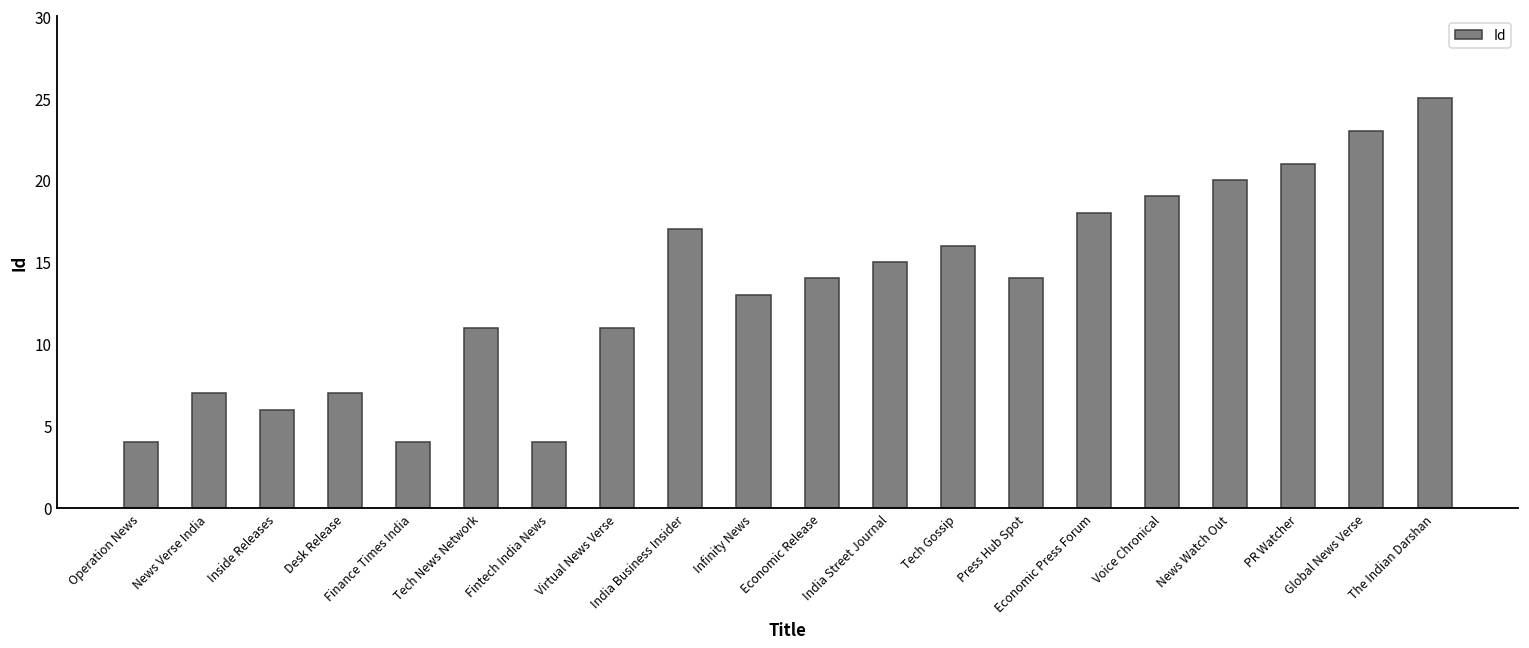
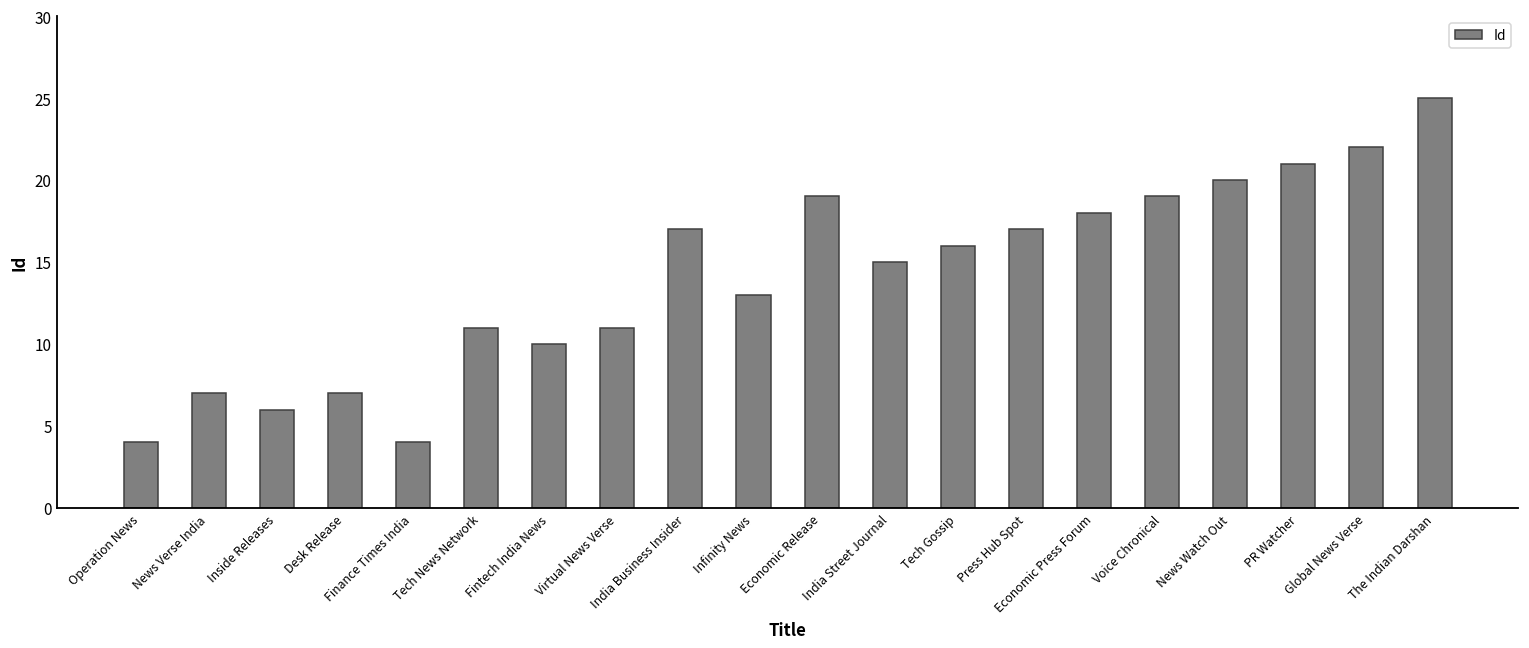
Fintech India News: 4 -> 10
Economic Release: 14 -> 19
Press Hub Spot: 14 -> 17
Global News Verse: 23 -> 22
